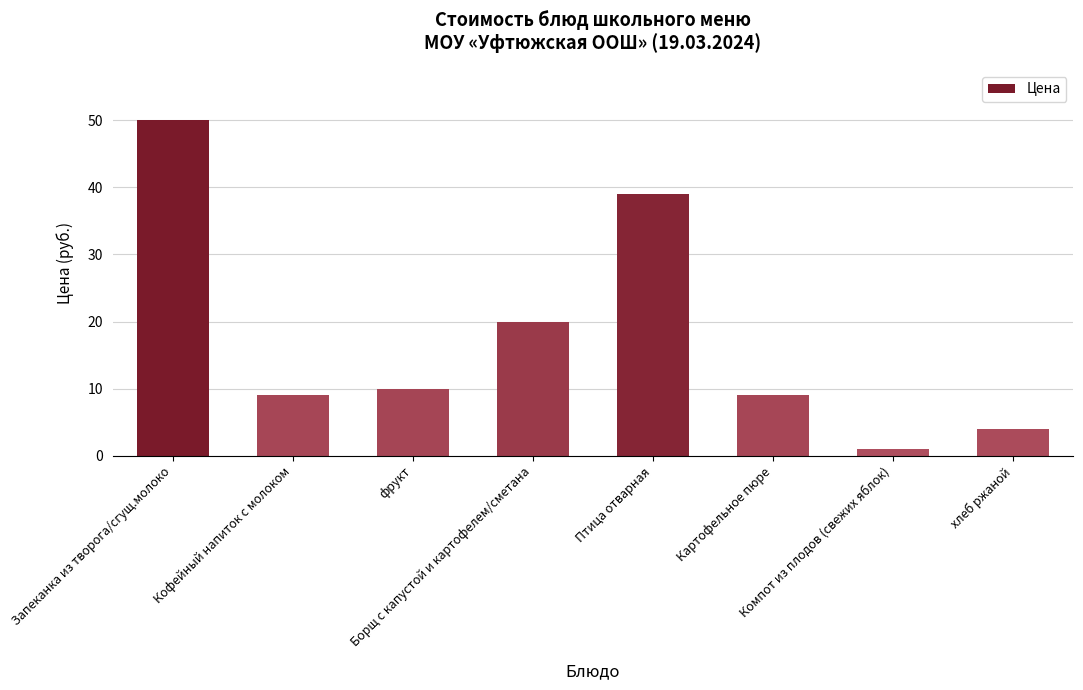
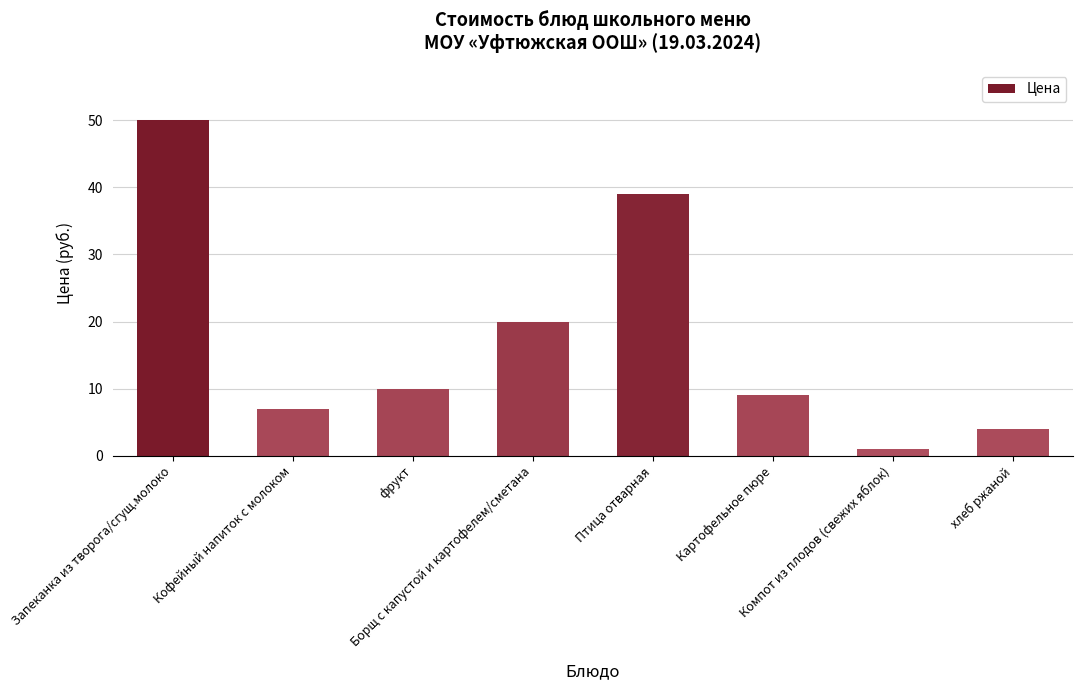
Кофейный напиток с молоком: 9 -> 7
